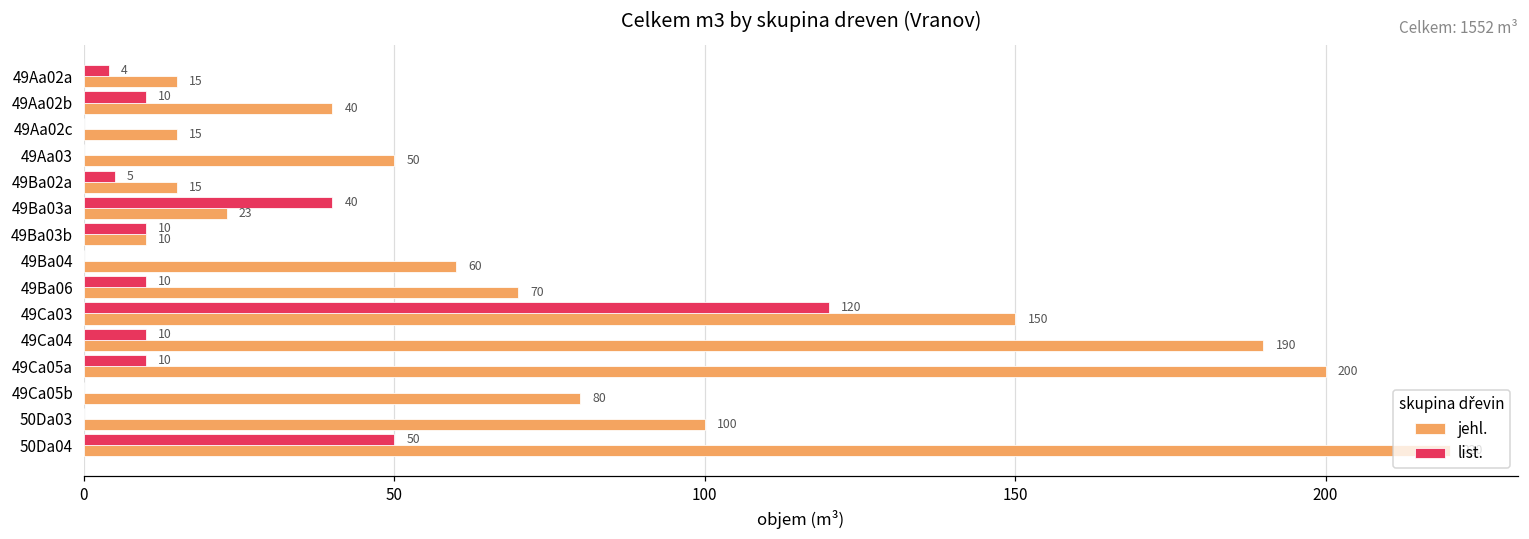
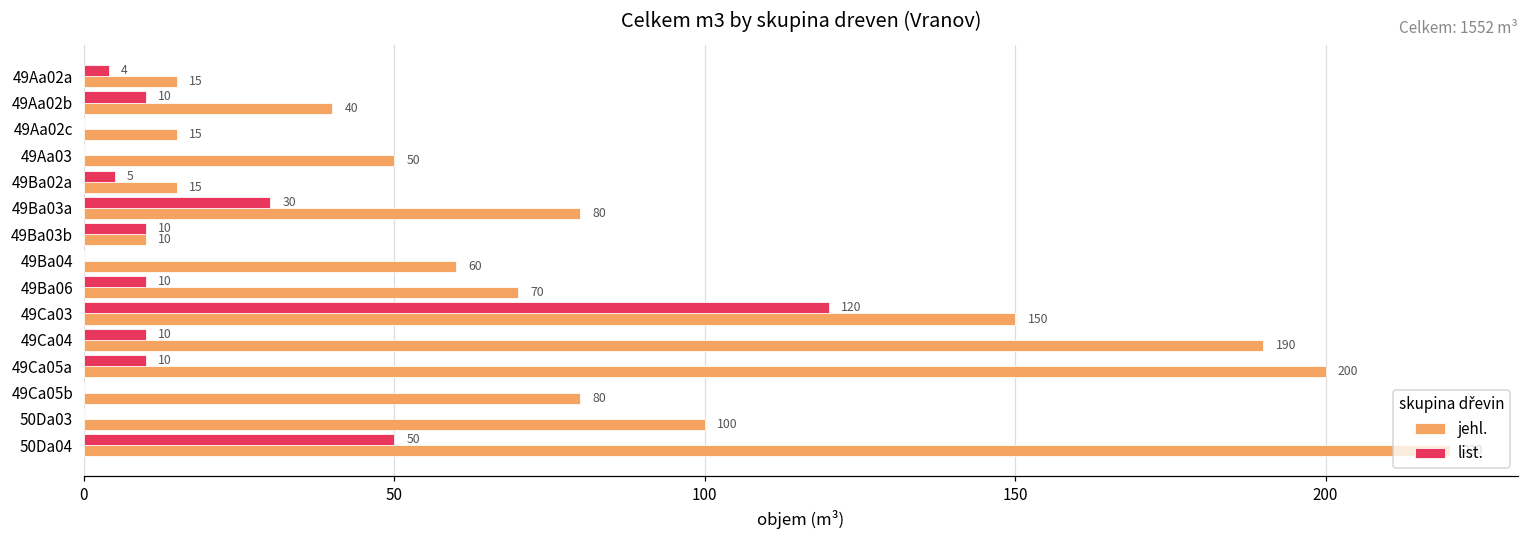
list., 49Ba03a: 40 -> 30
jehl., 49Ba03a: 23 -> 80
